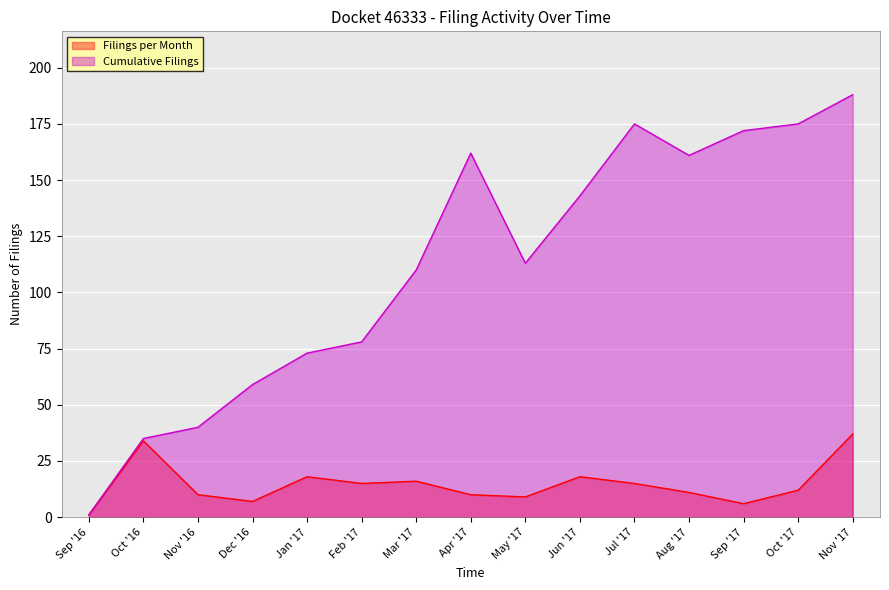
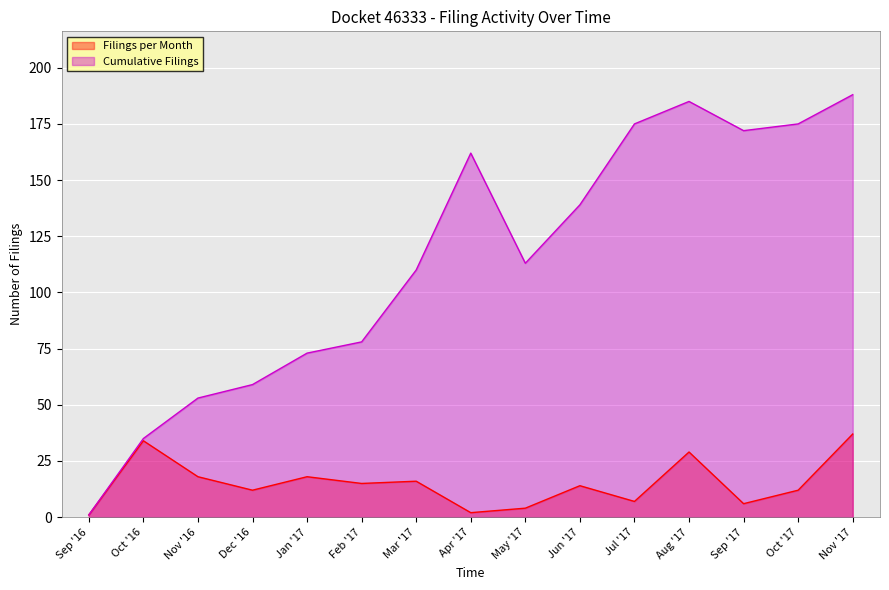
Filings per Month, Nov '16: 10 -> 18
Cumulative Filings, Nov '16: 40 -> 53
Filings per Month, Dec '16: 7 -> 12
Filings per Month, Apr '17: 10 -> 2
Filings per Month, May '17: 9 -> 4
Filings per Month, Jun '17: 18 -> 14
Cumulative Filings, Jun '17: 143 -> 139
Filings per Month, Jul '17: 15 -> 7
Filings per Month, Aug '17: 11 -> 29
Cumulative Filings, Aug '17: 161 -> 185
